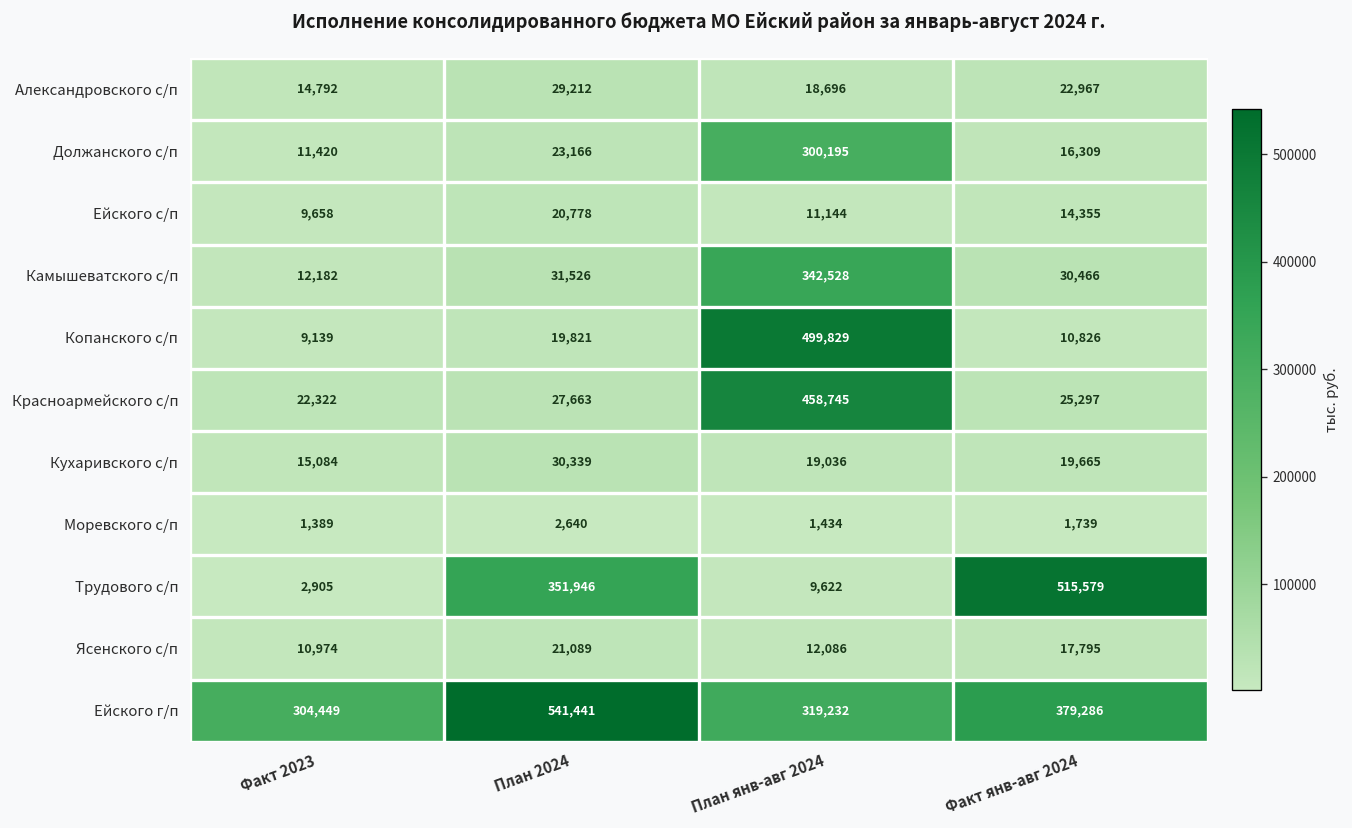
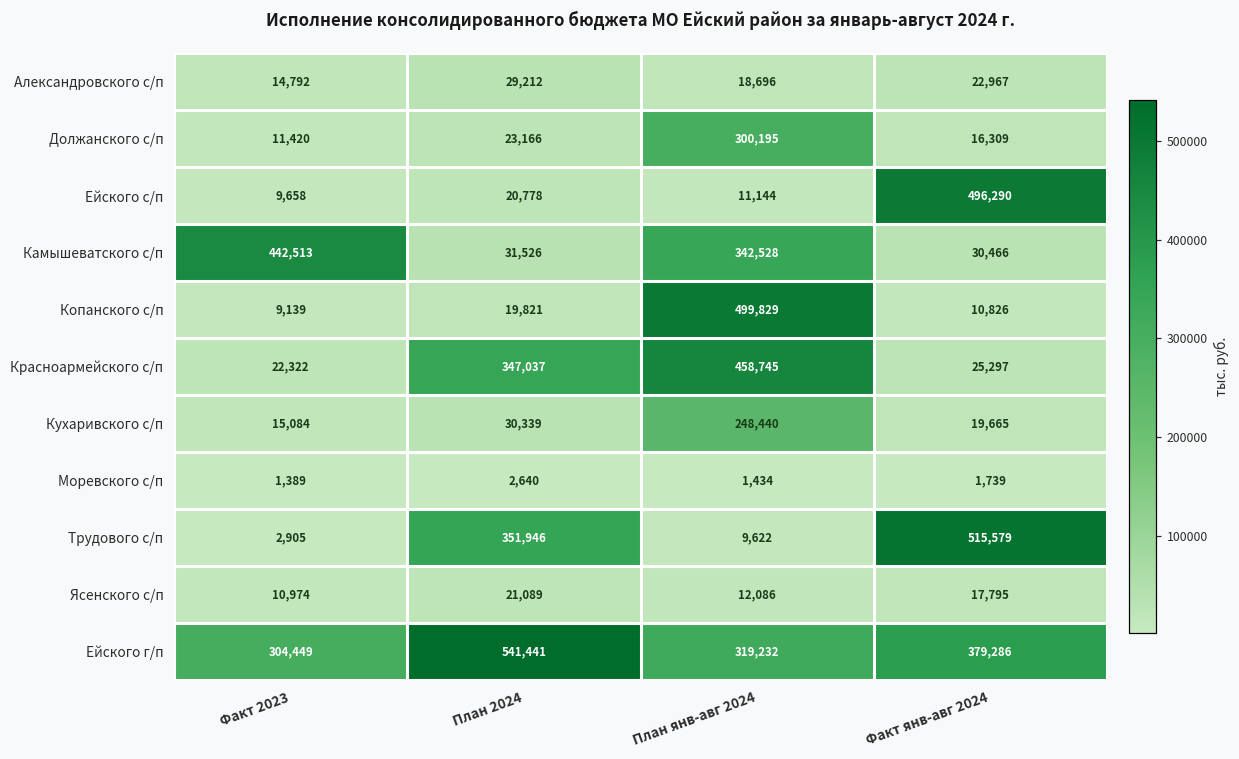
Ейского с/п, Факт янв-авг 2024: 14,355 -> 496,290
Камышеватского с/п, Факт 2023: 12,182 -> 442,513
Красноармейского с/п, План 2024: 27,663 -> 347,037
Кухаривского с/п, План янв-авг 2024: 19,036 -> 248,440
